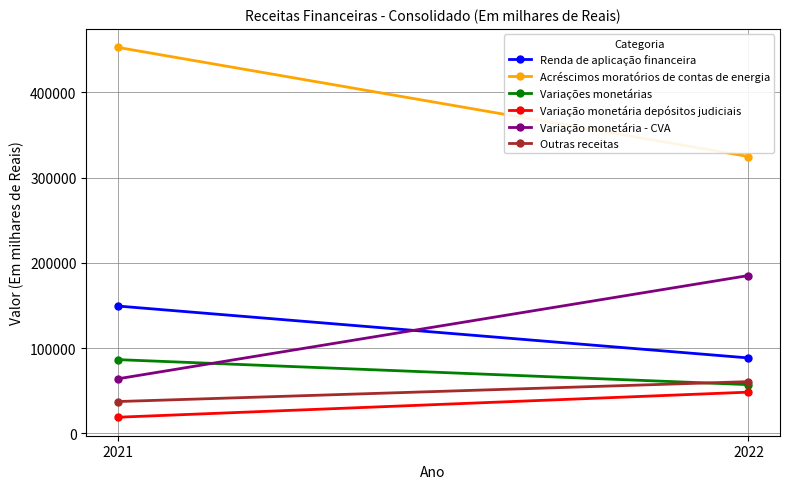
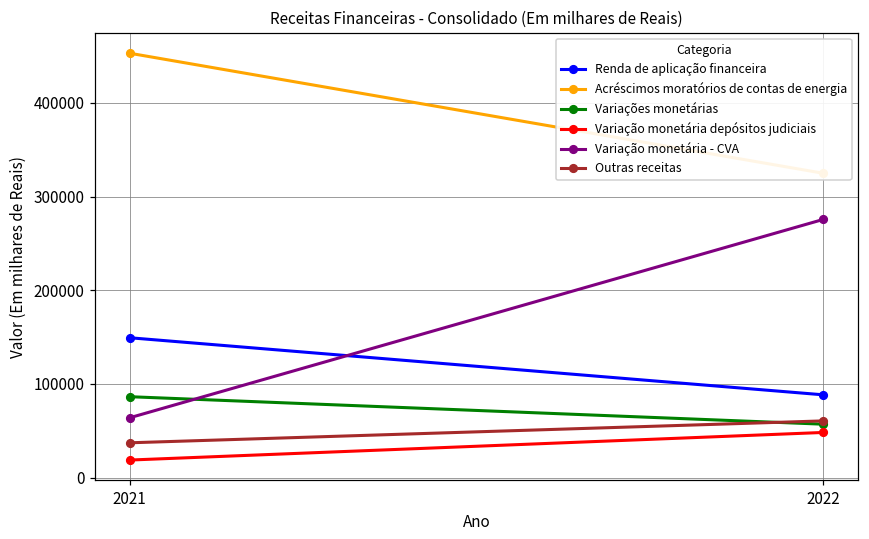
Variação monetária - CVA, 2022: 190000 -> 280000
